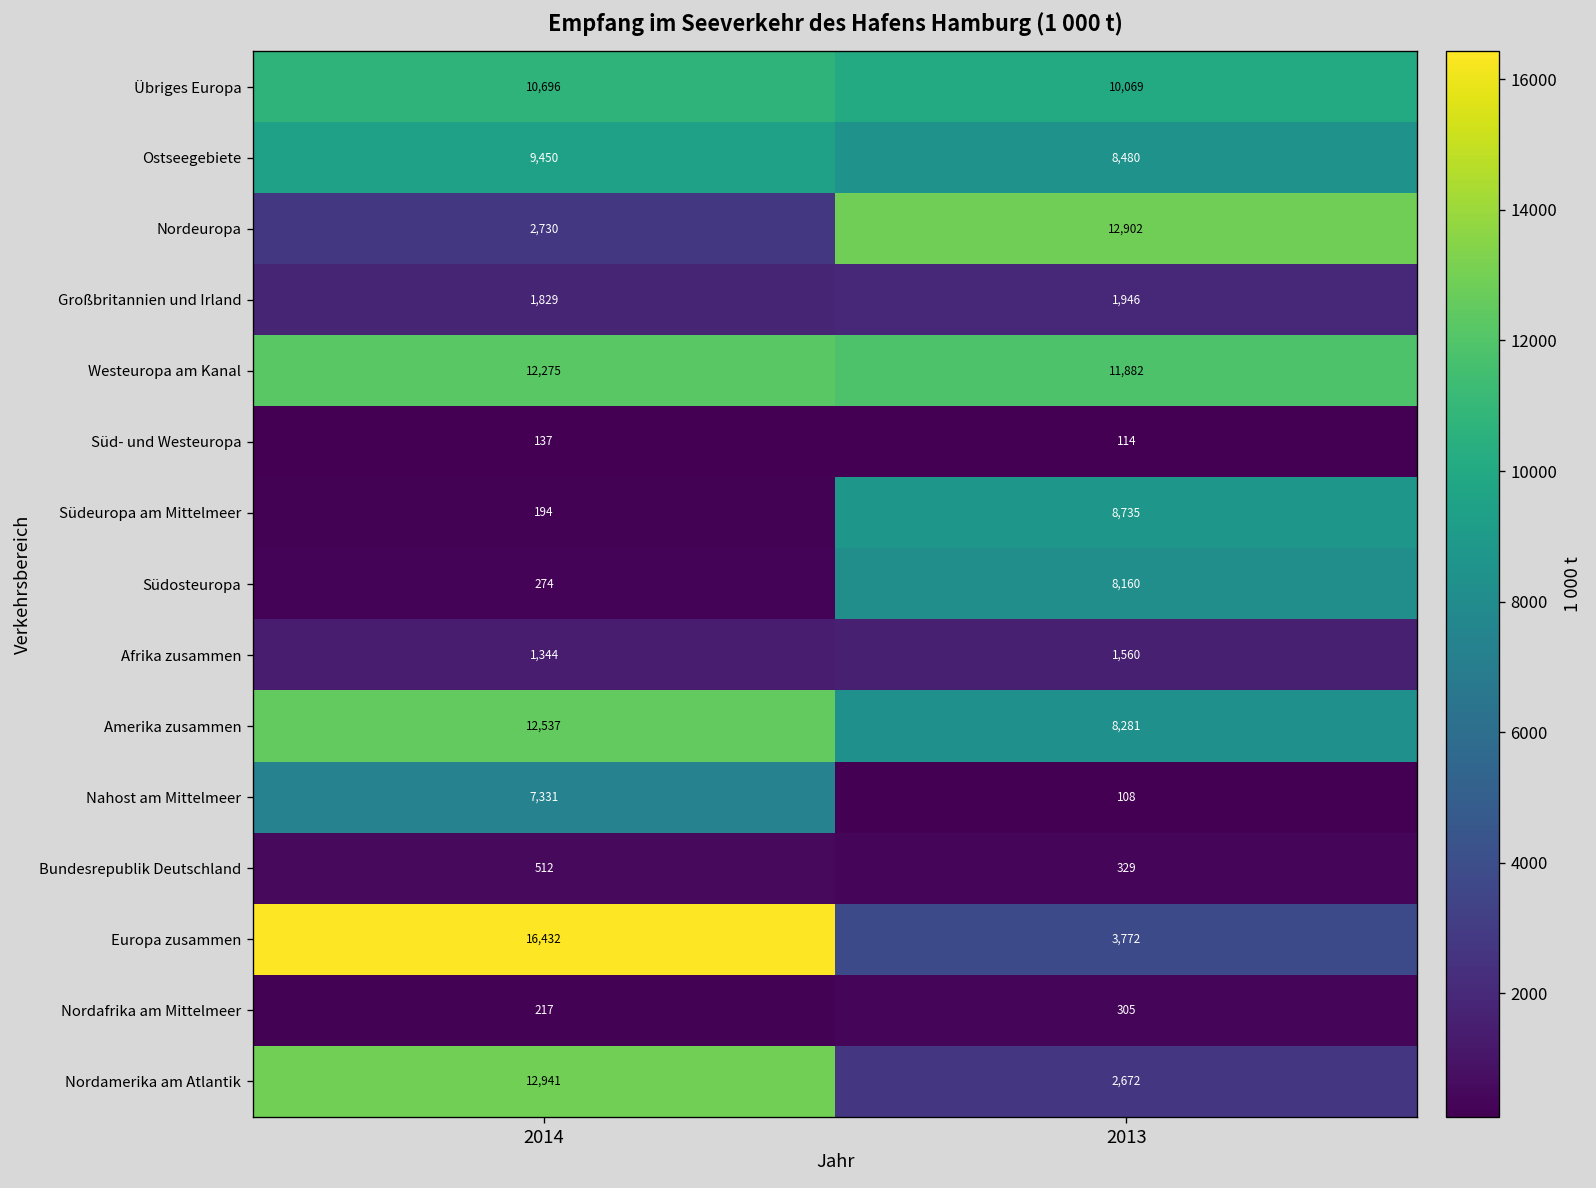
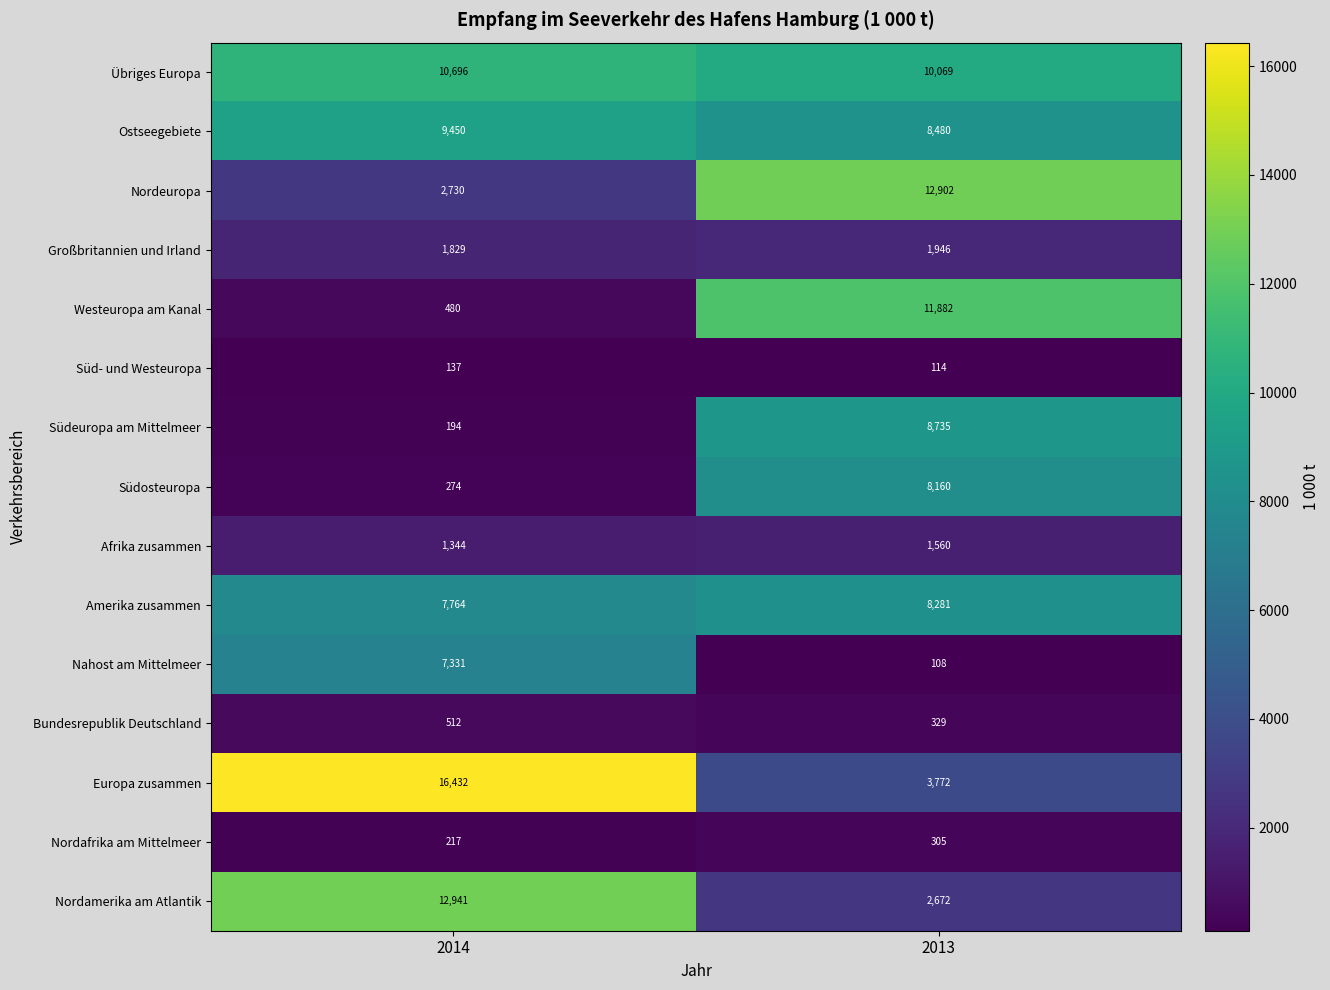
Westeuropa am Kanal, 2014: 12,275 -> 480
Amerika zusammen, 2014: 12,537 -> 7,764
